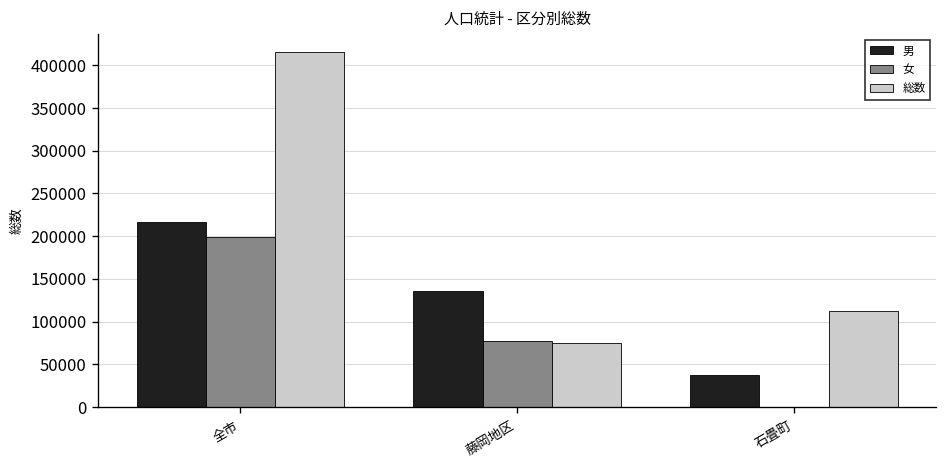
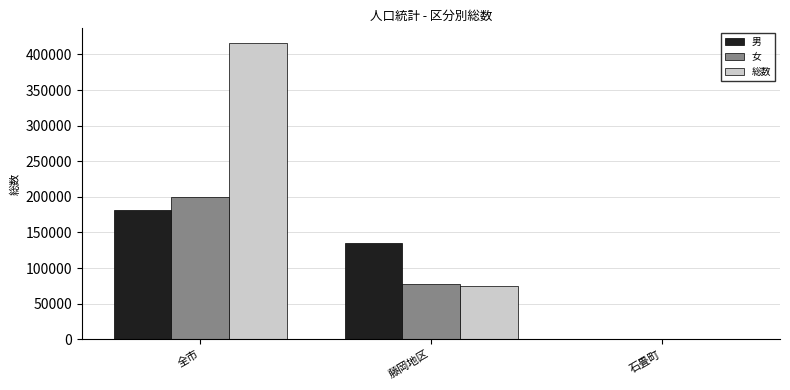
男, 全市: 220000 -> 180000
男, 石畳町: 40000 -> 0
総数, 石畳町: 110000 -> 0
